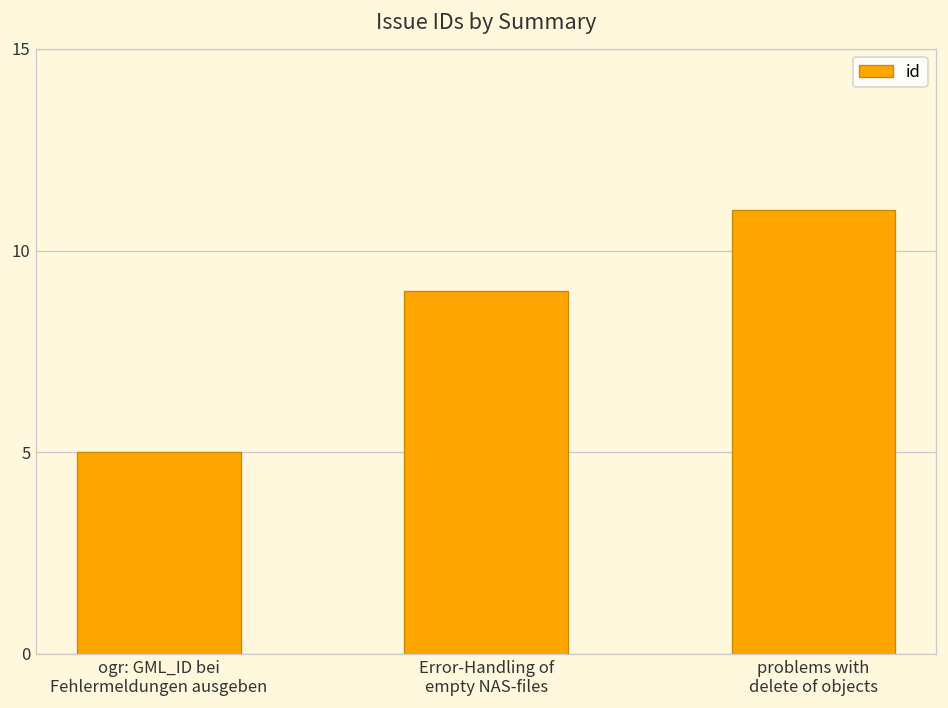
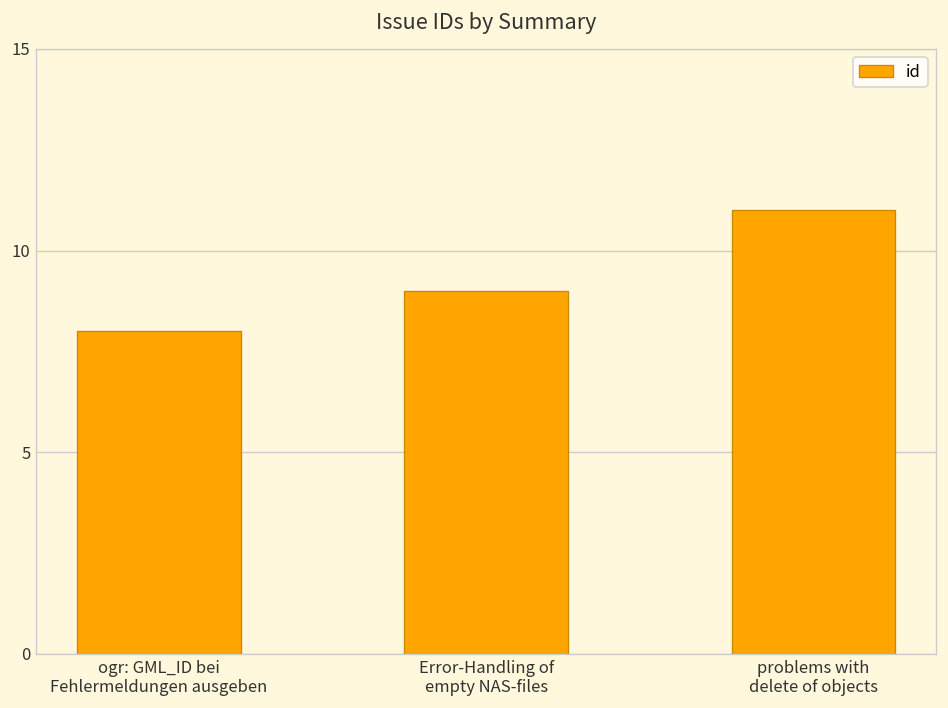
ogr: GML_ID bei Fehlermeldungen ausgeben: 5 -> 8
